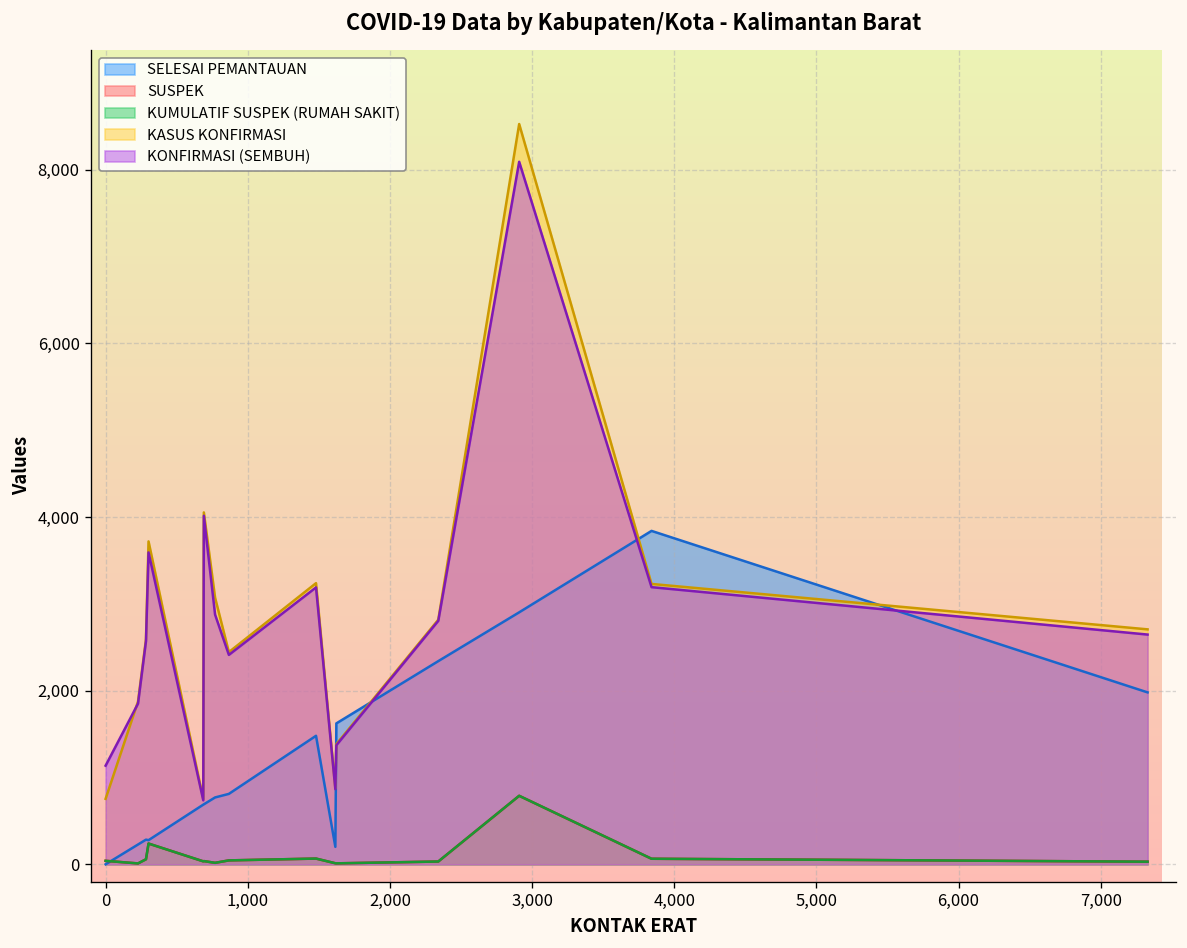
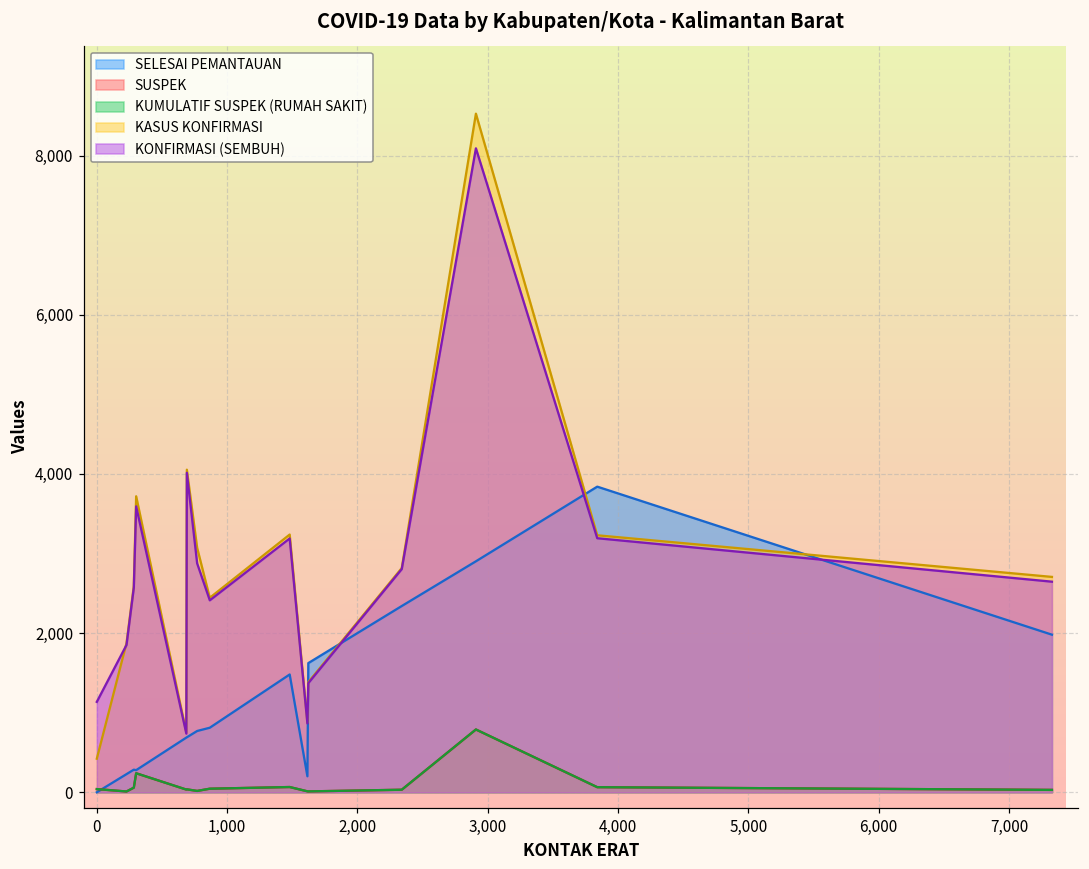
KASUS KONFIRMASI, 0: 800 -> 400
